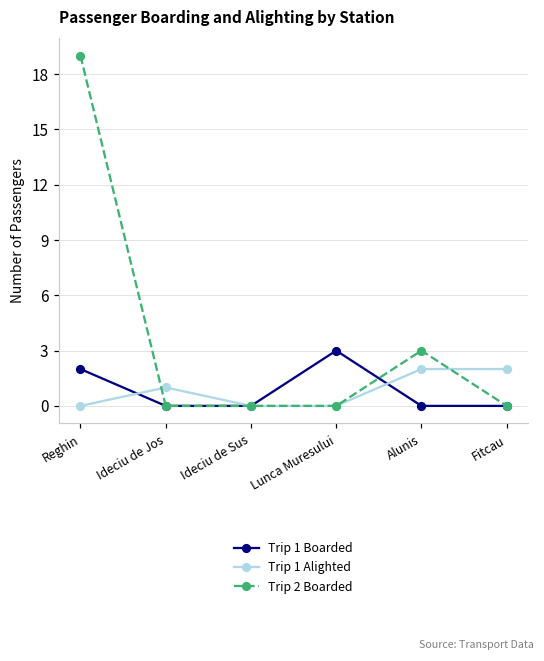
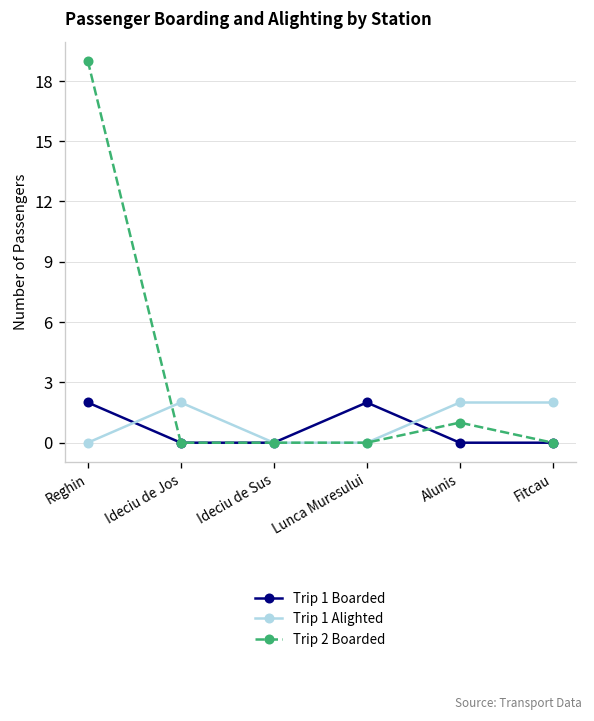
Trip 1 Alighted, Ideciu de Jos: 1 -> 2
Trip 1 Boarded, Lunca Muresului: 3 -> 2
Trip 2 Boarded, Alunis: 3 -> 1
